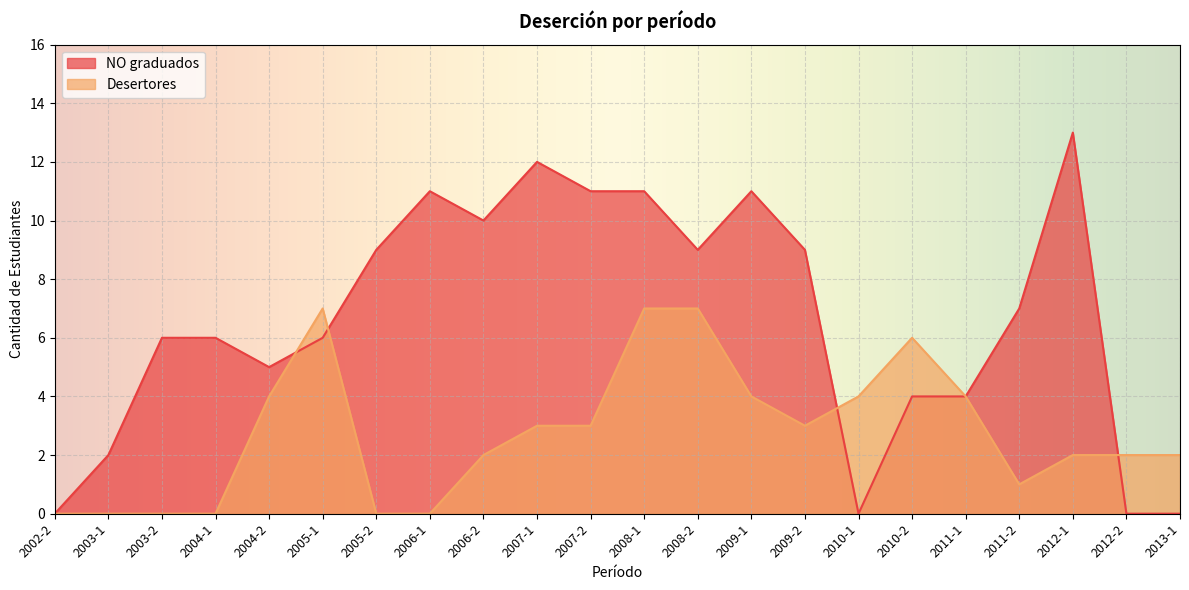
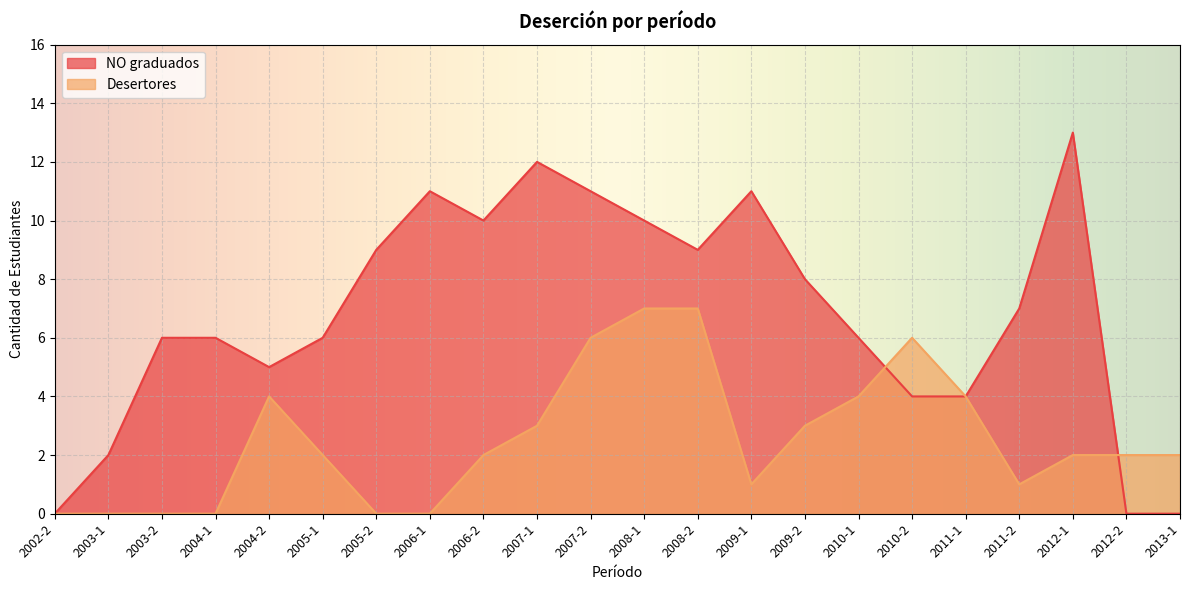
Desertores, 2005-1: 7 -> 2
Desertores, 2007-2: 3 -> 6
NO graduados, 2008-1: 11 -> 10
Desertores, 2009-1: 4 -> 1
NO graduados, 2009-2: 9 -> 8
NO graduados, 2010-1: 0 -> 6
